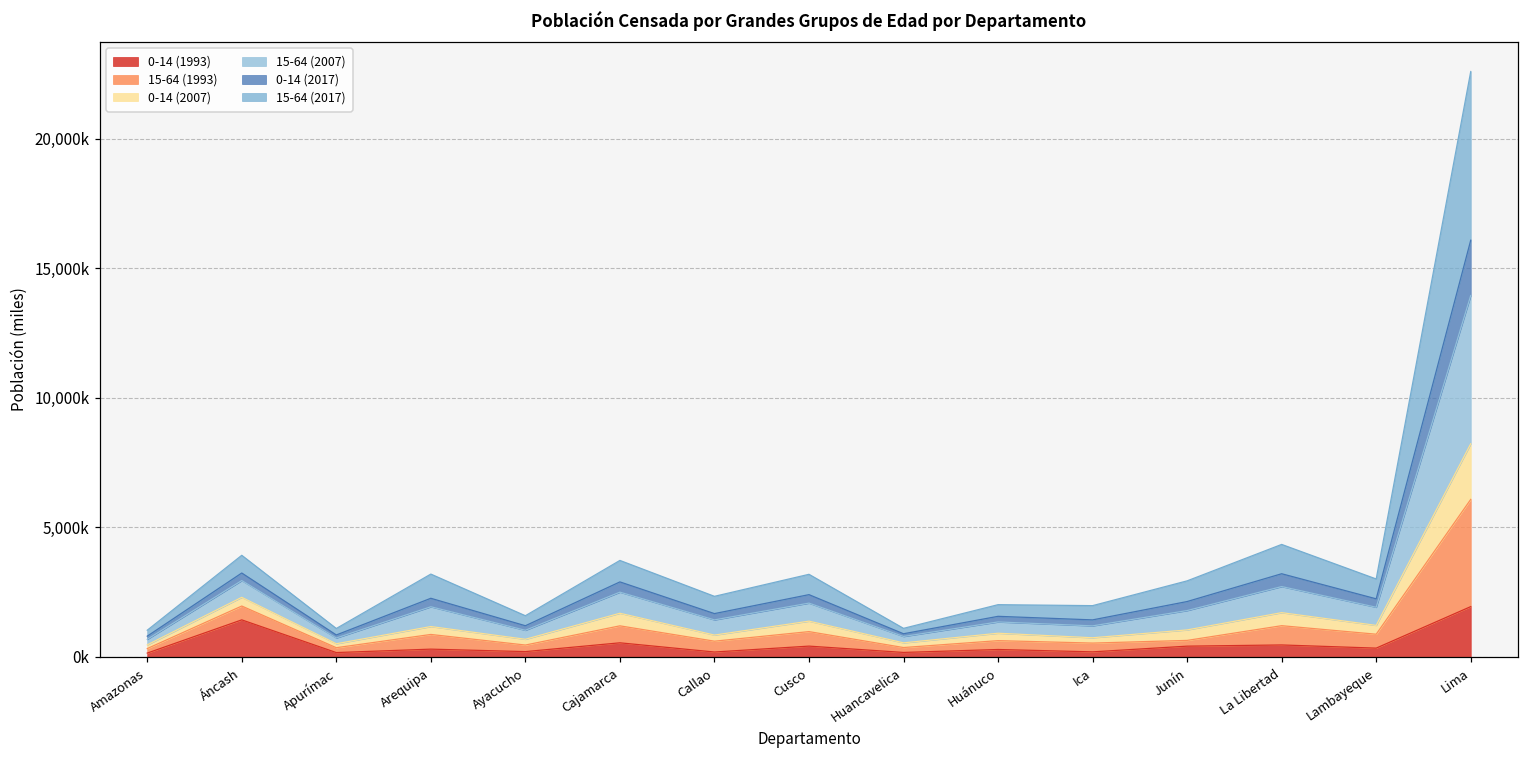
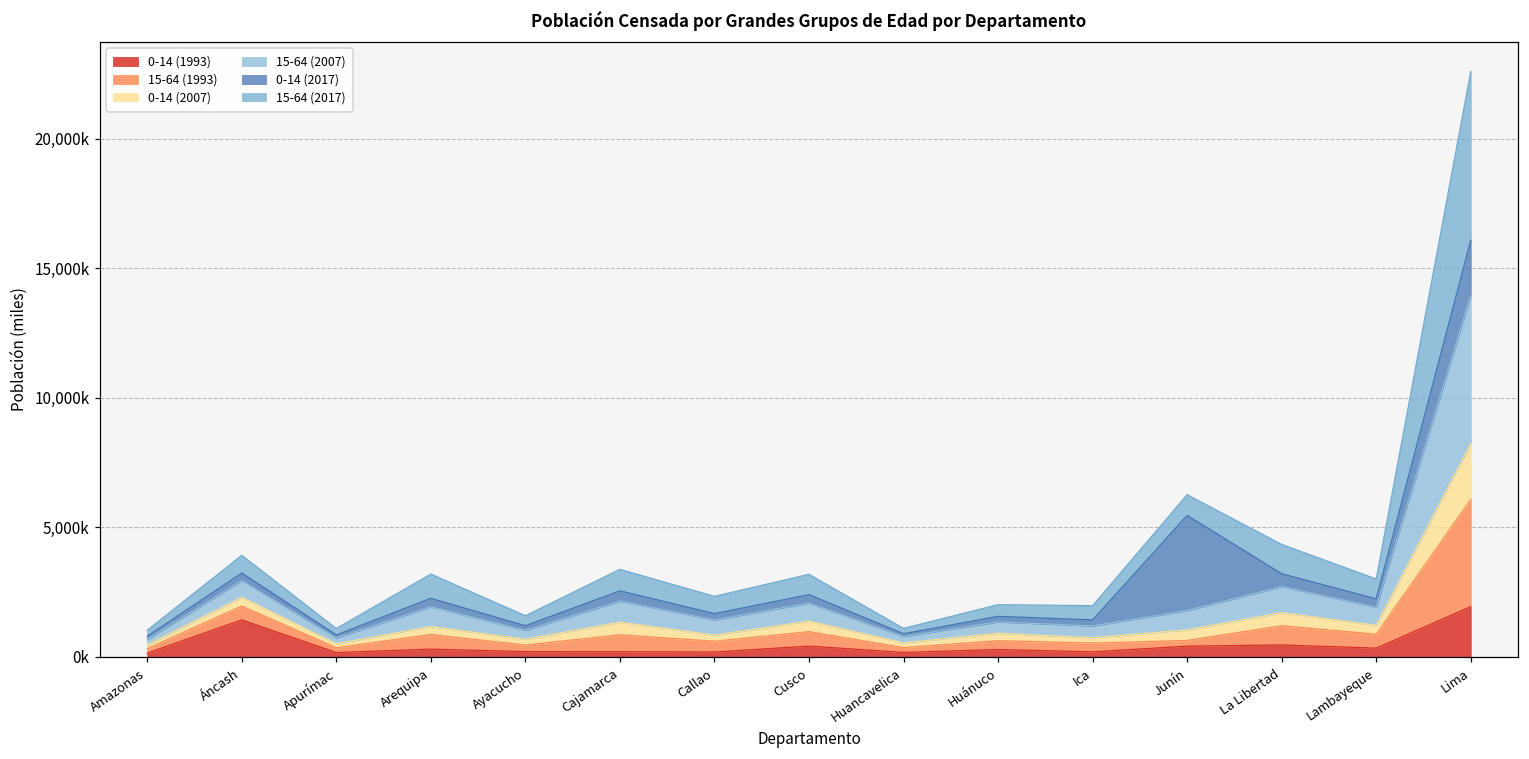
0-14 (1993), Cajamarca: 500,000 -> 200,000
0-14 (2017), Junín: 300,000 -> 3,700,000
